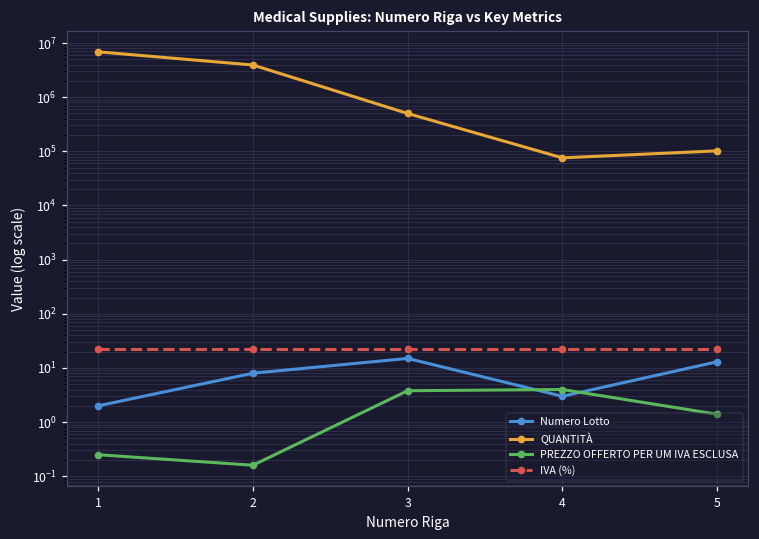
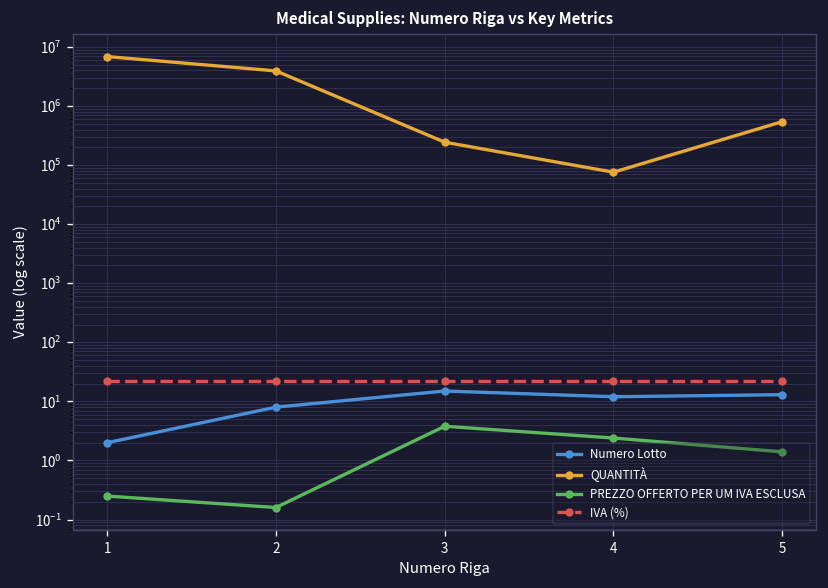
QUANTITÀ, 3: 500000 -> 200000
Numero Lotto, 4: 3 -> 12
PREZZO OFFERTO PER UM IVA ESCLUSA, 4: 4 -> 2
QUANTITÀ, 5: 100000 -> 500000
